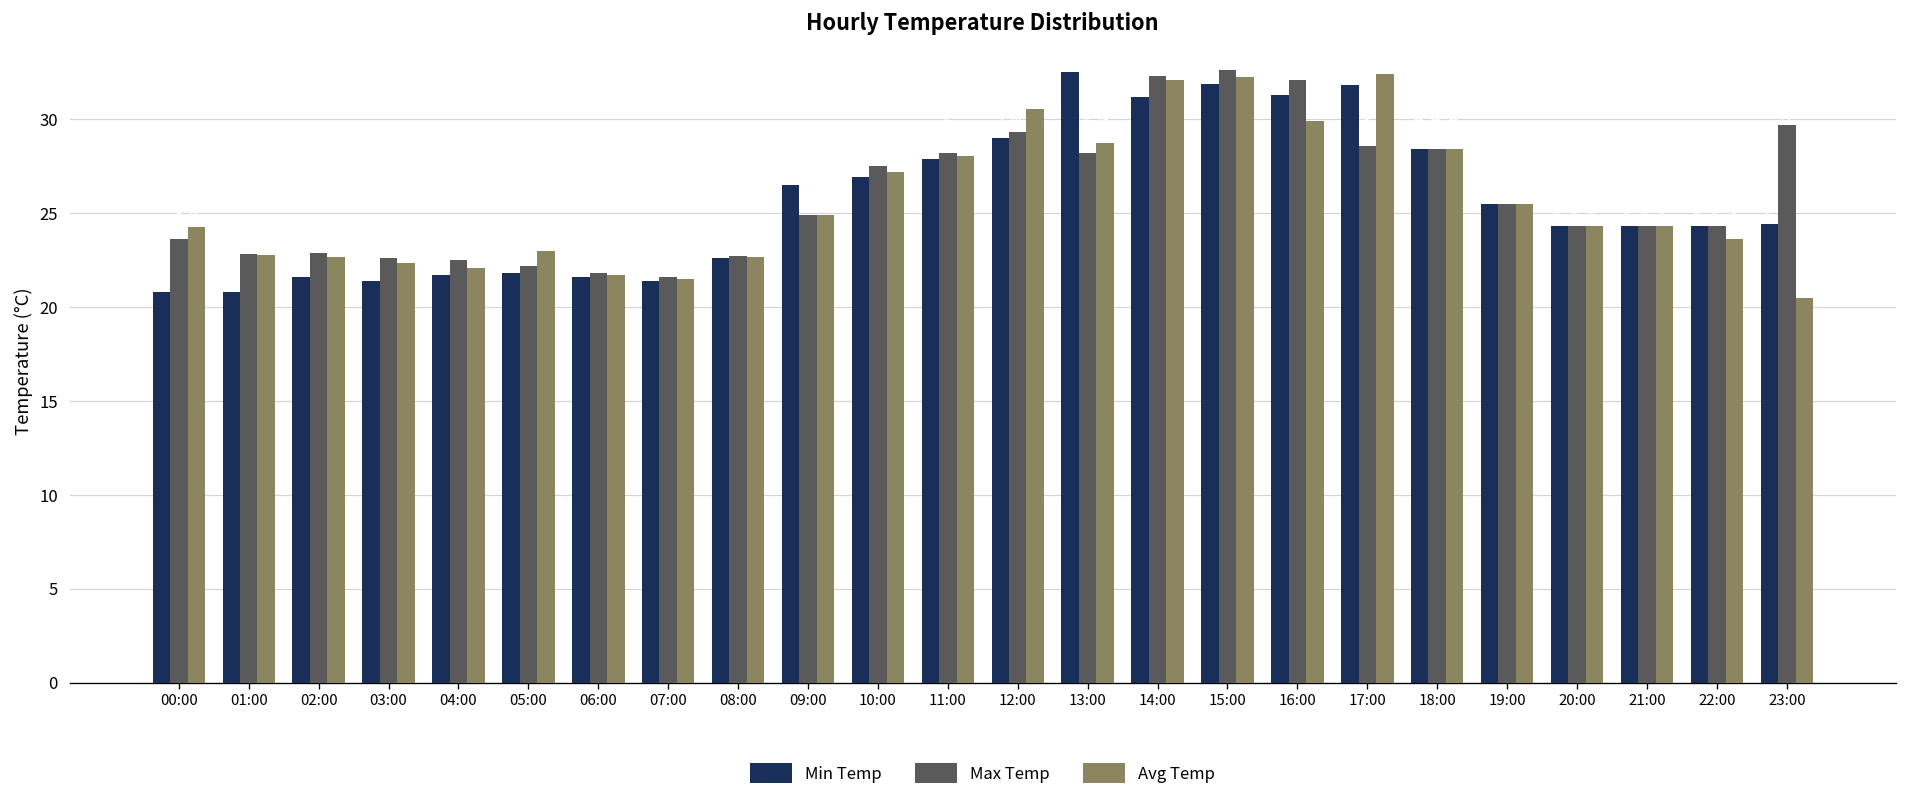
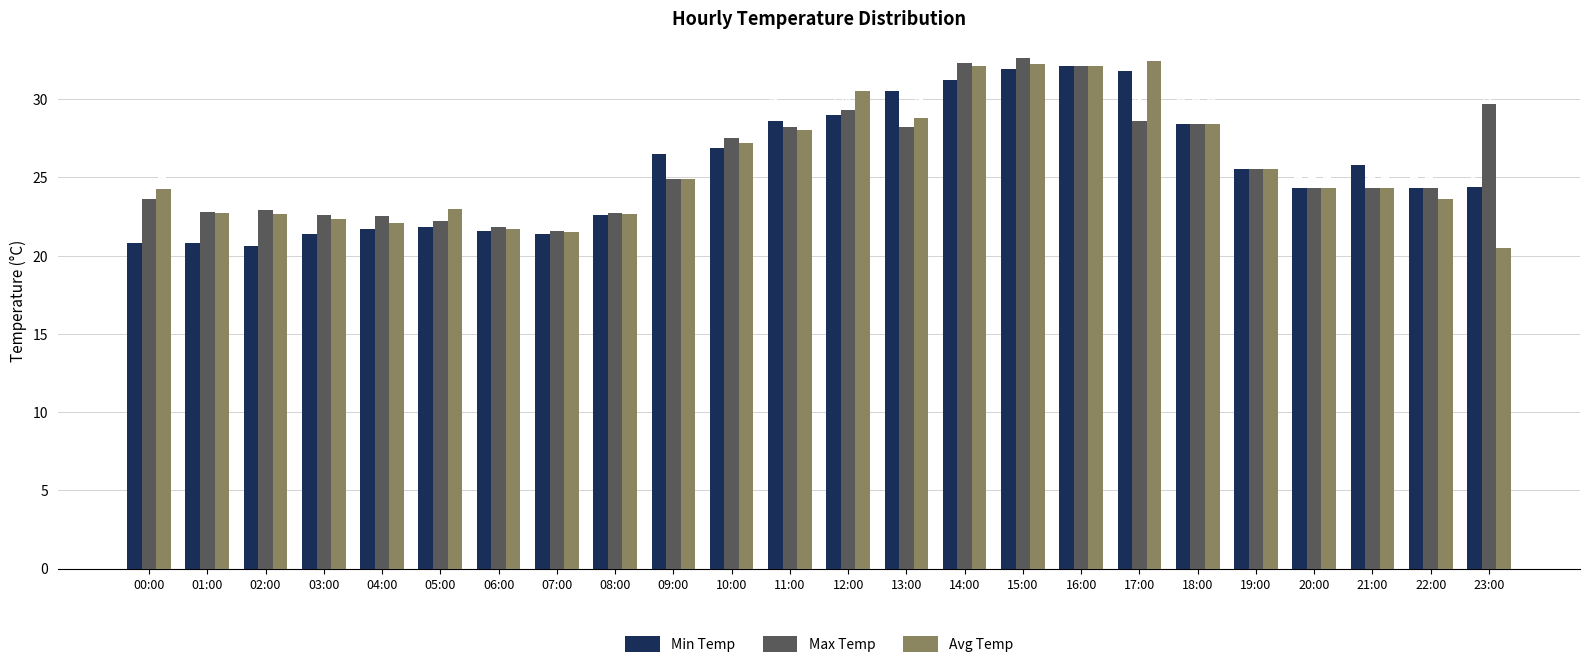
Min Temp, 02:00: 21.6 -> 20.6
Min Temp, 11:00: 27.9 -> 28.6
Min Temp, 13:00: 32.5 -> 30.5
Min Temp, 16:00: 31.3 -> 32.1
Avg Temp, 16:00: 29.9 -> 32.1
Min Temp, 21:00: 24.3 -> 25.8
